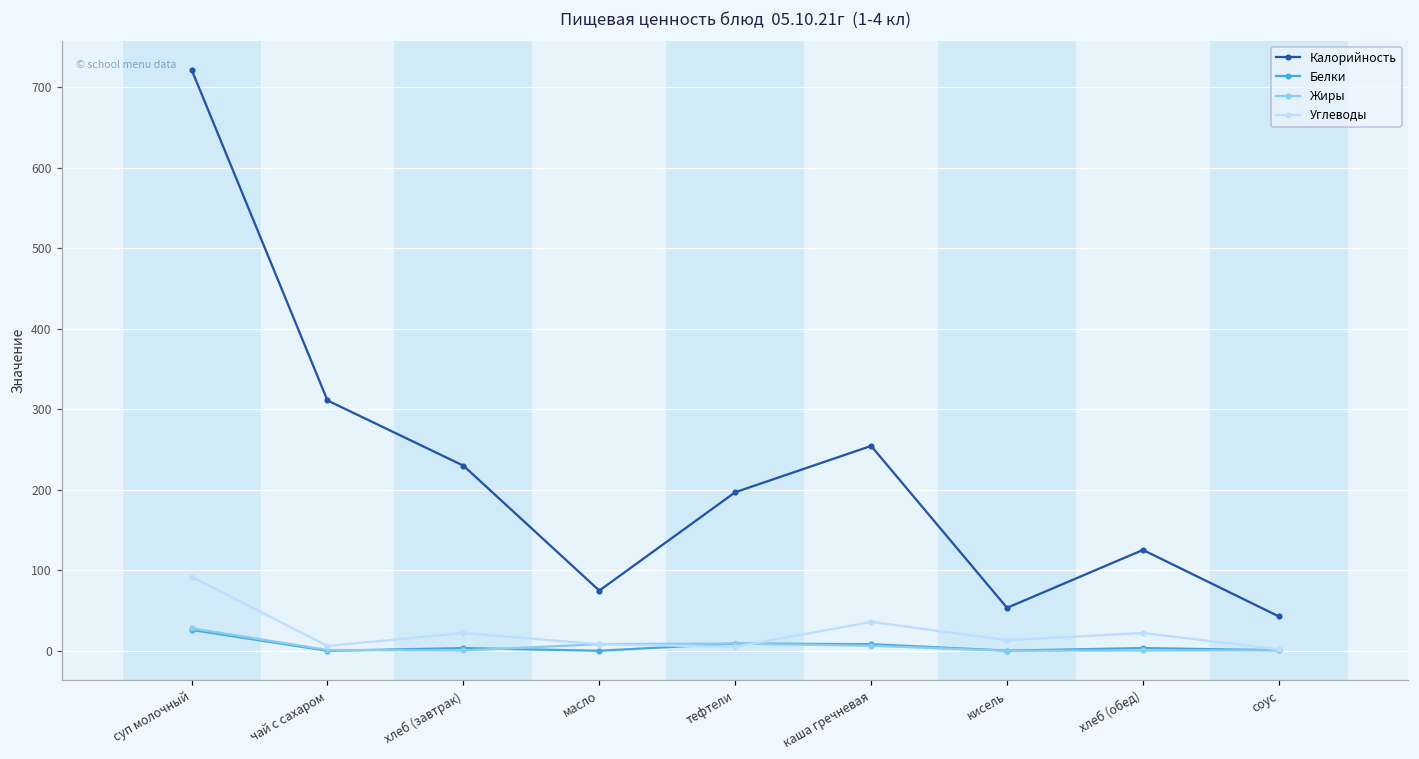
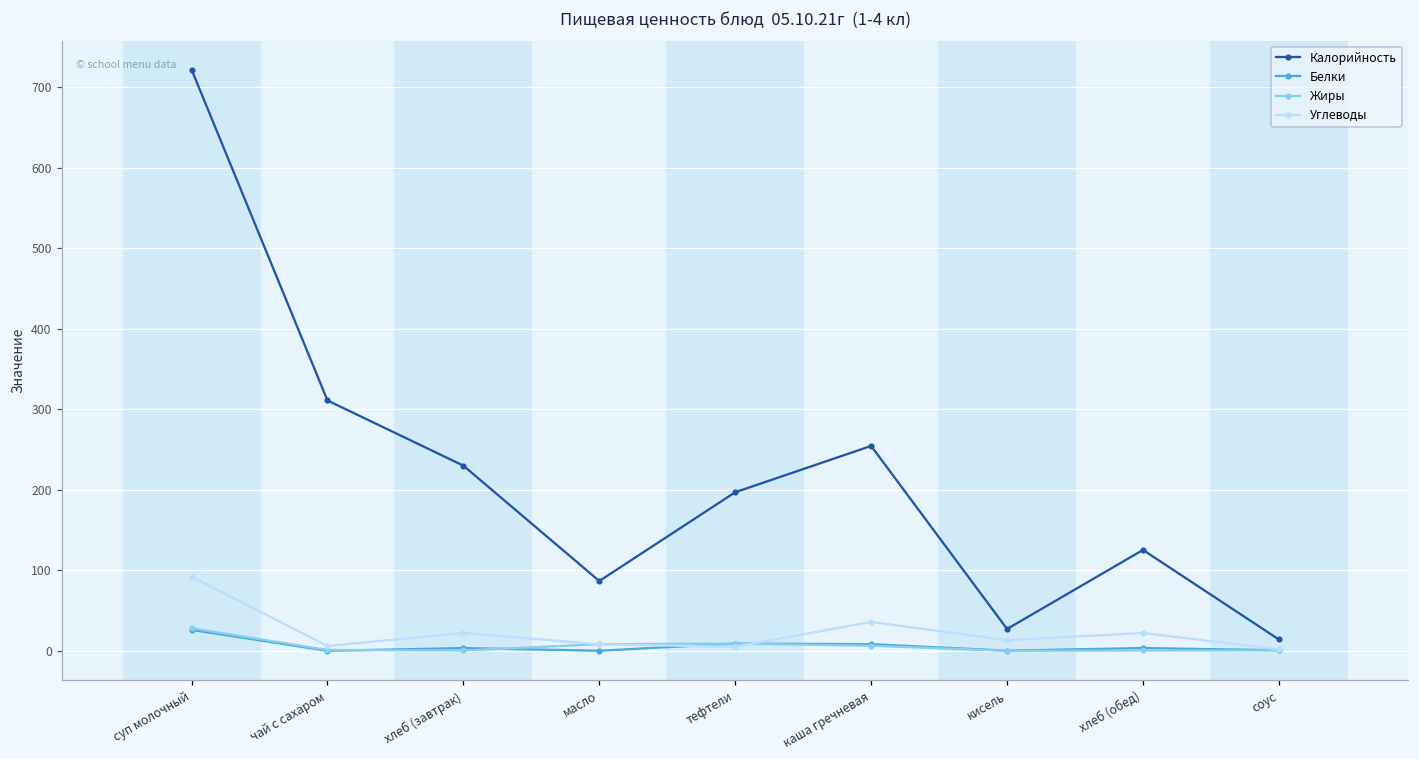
Калорийность, масло: 70 -> 90
Калорийность, кисель: 50 -> 30
Калорийность, соус: 40 -> 10
